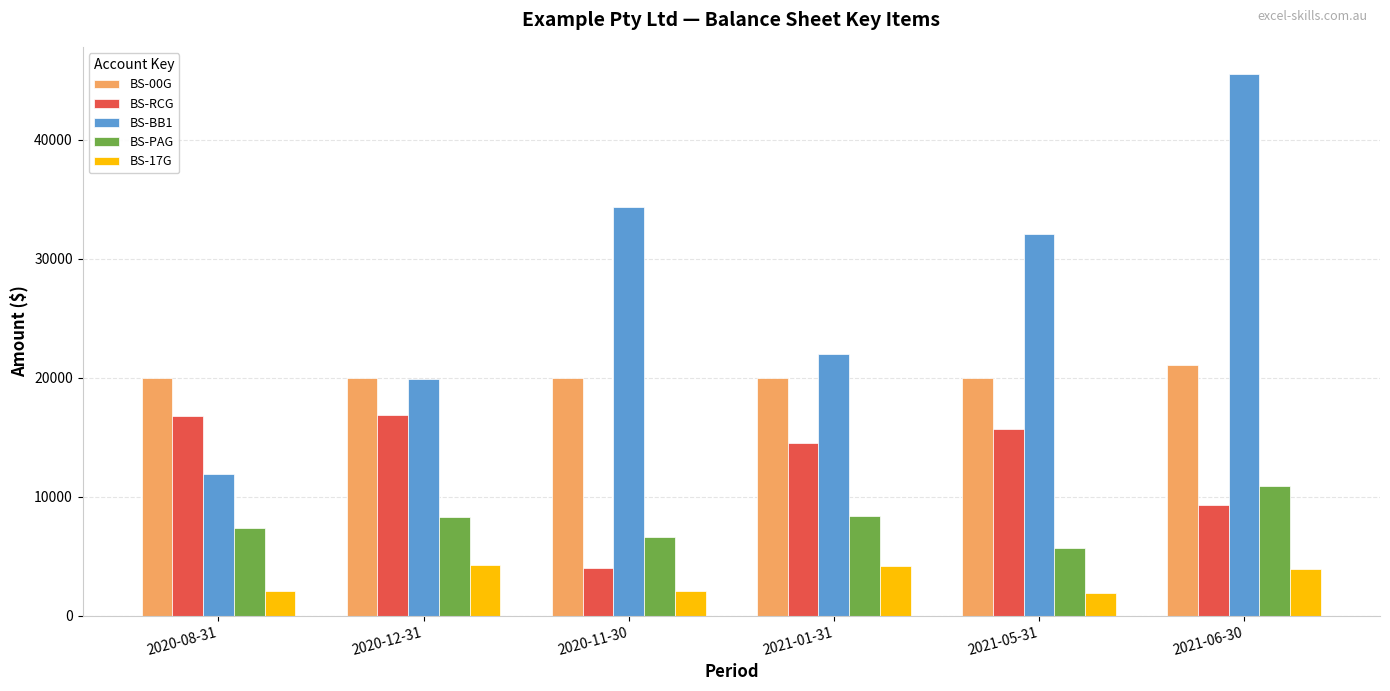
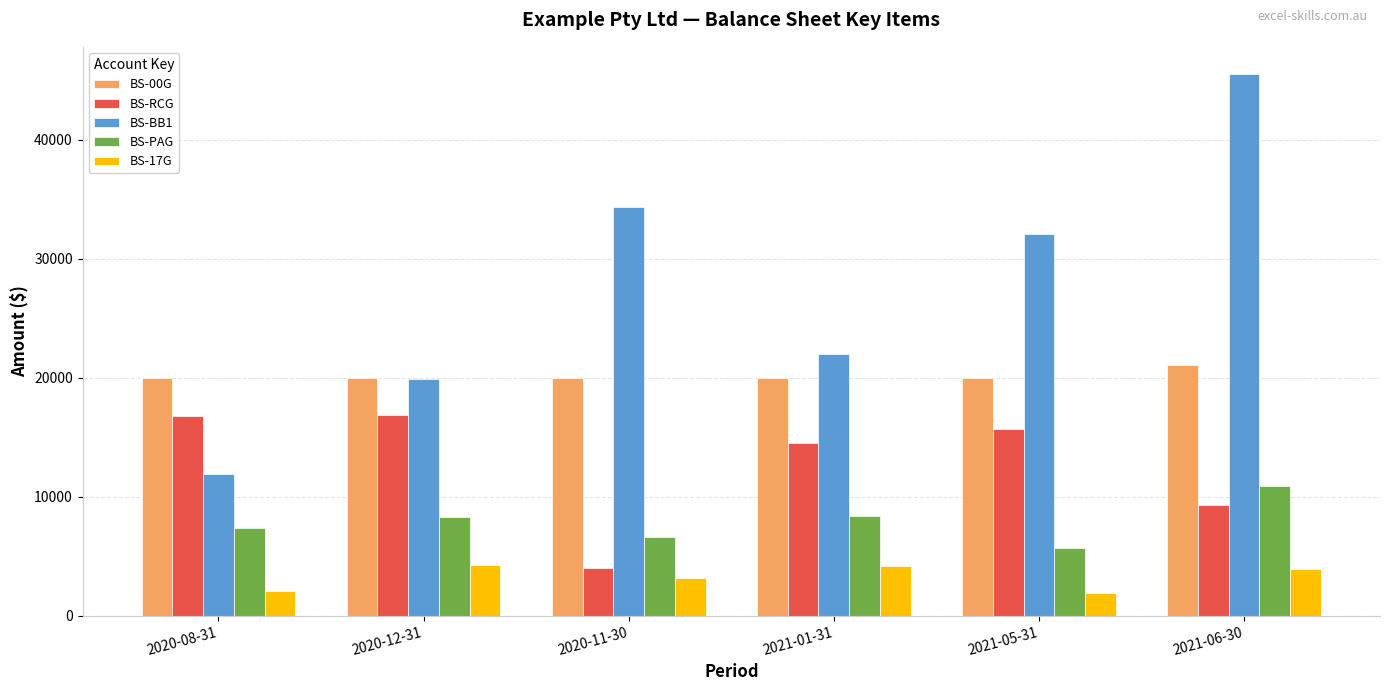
BS-17G, 2020-11-30: 2100 -> 3200
